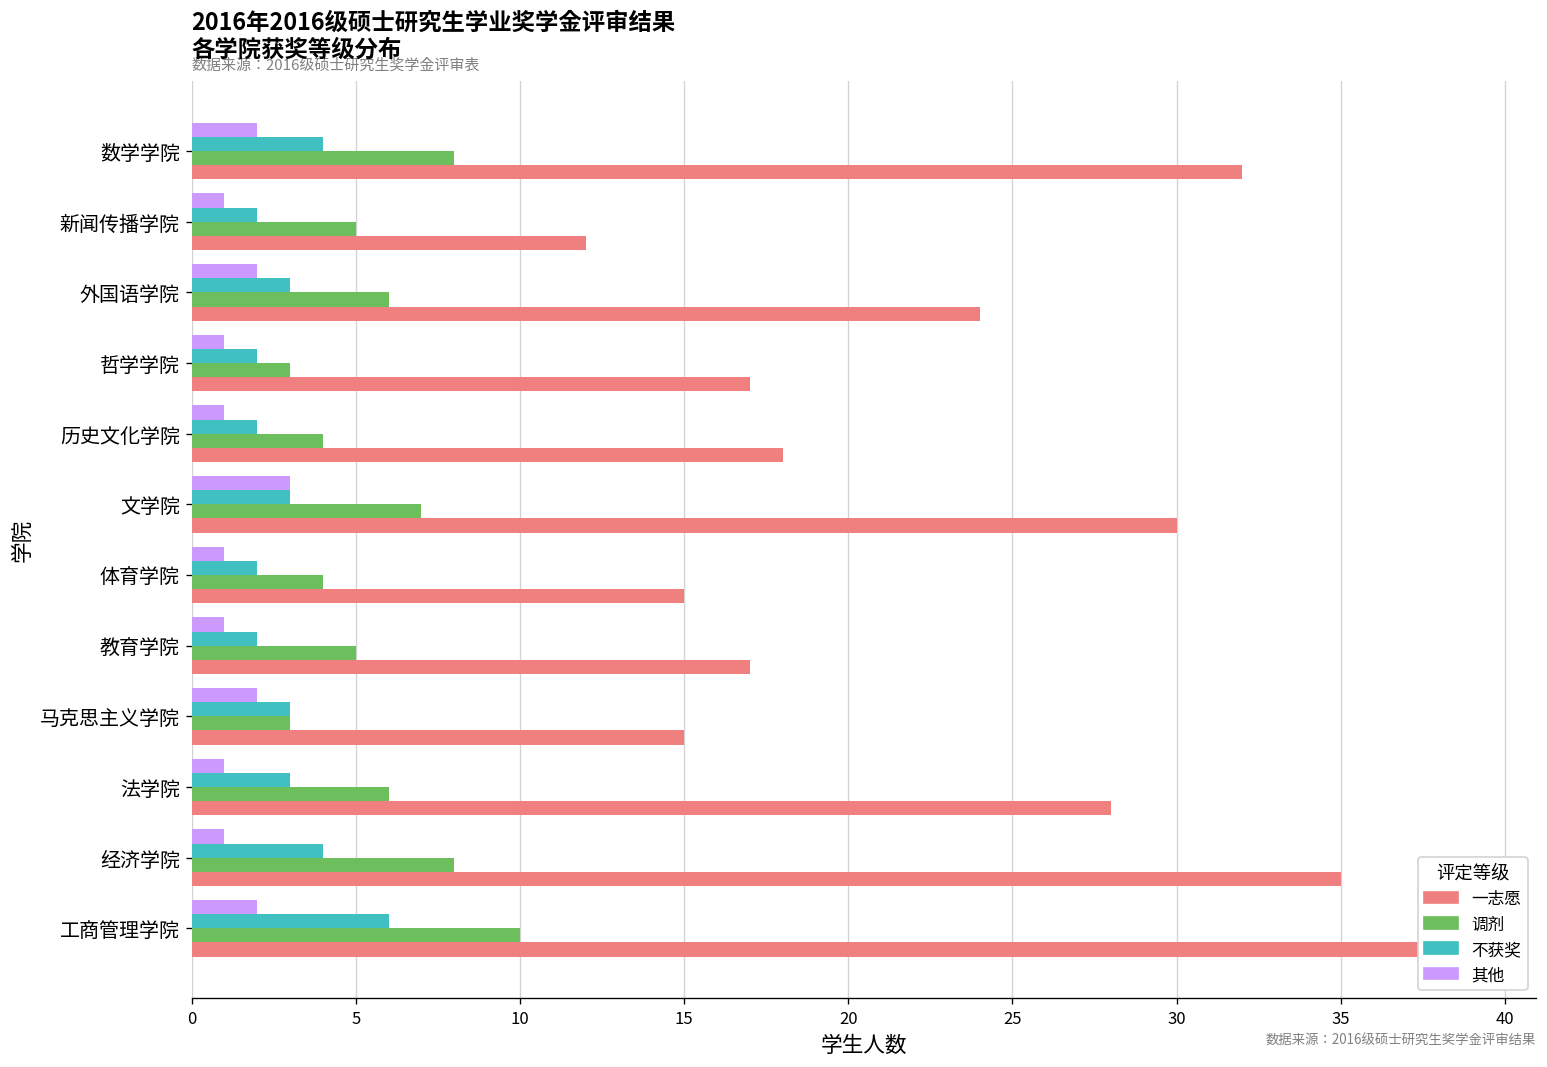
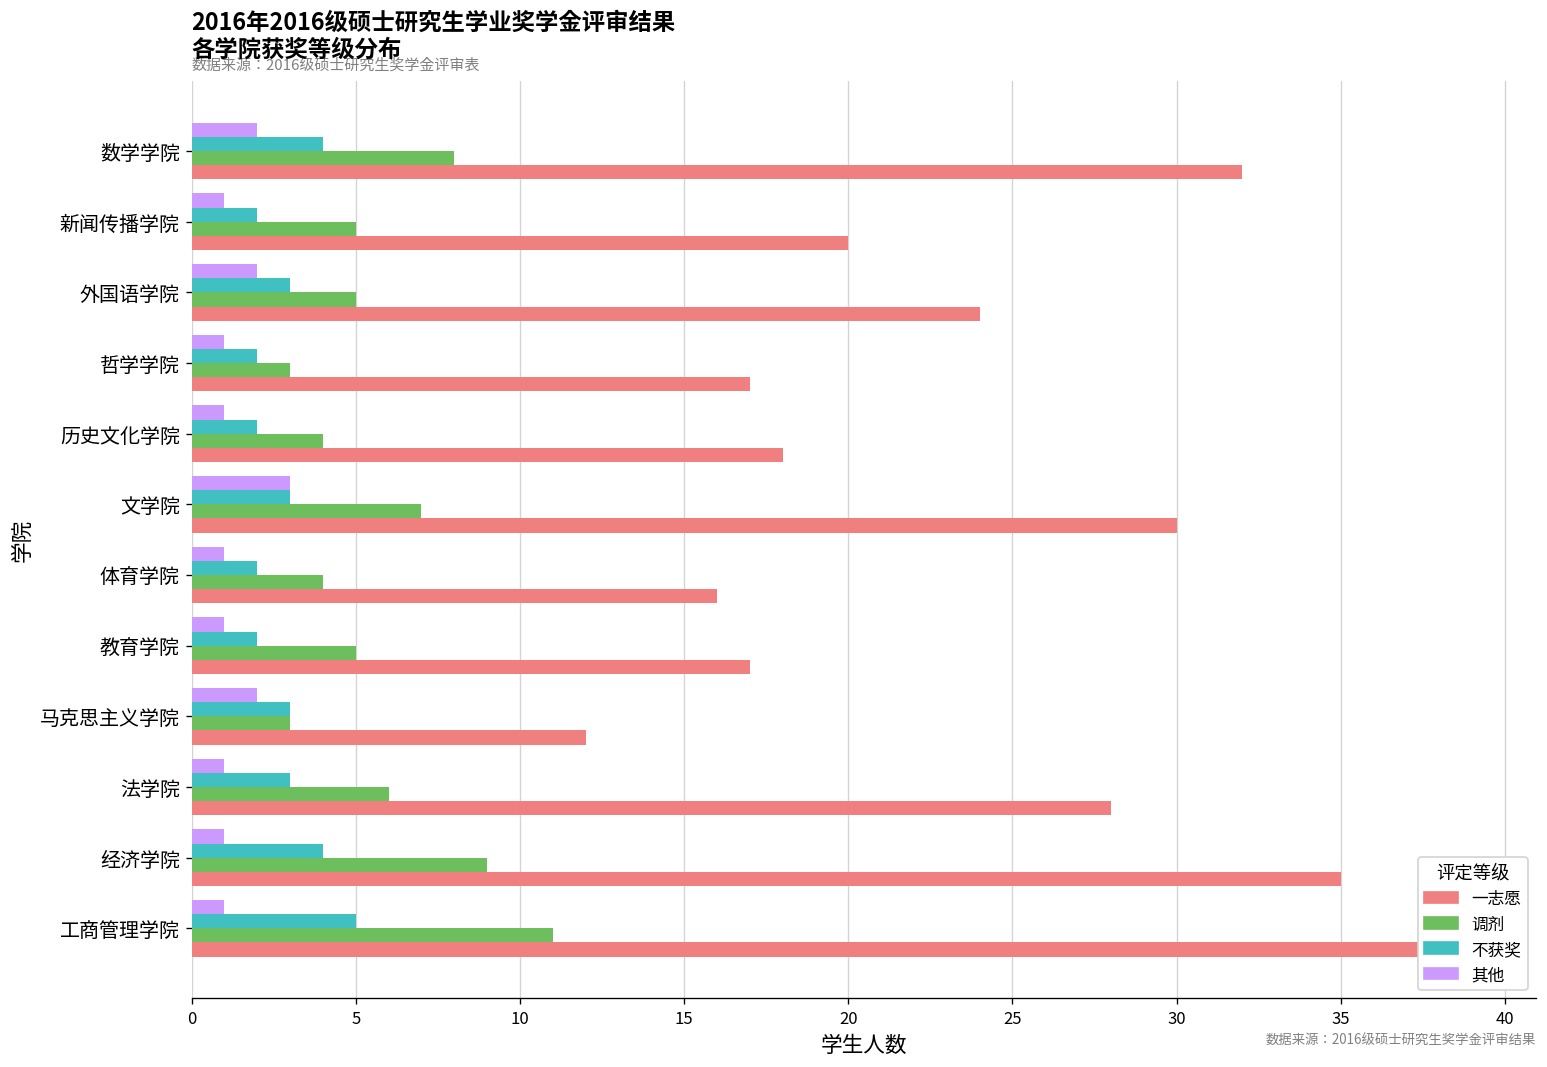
一志愿, 新闻传播学院: 12 -> 20
调剂, 外国语学院: 6 -> 5
一志愿, 体育学院: 15 -> 16
一志愿, 马克思主义学院: 15 -> 12
调剂, 经济学院: 8 -> 9
其他, 工商管理学院: 2 -> 1
不获奖, 工商管理学院: 6 -> 5
调剂, 工商管理学院: 10 -> 11
